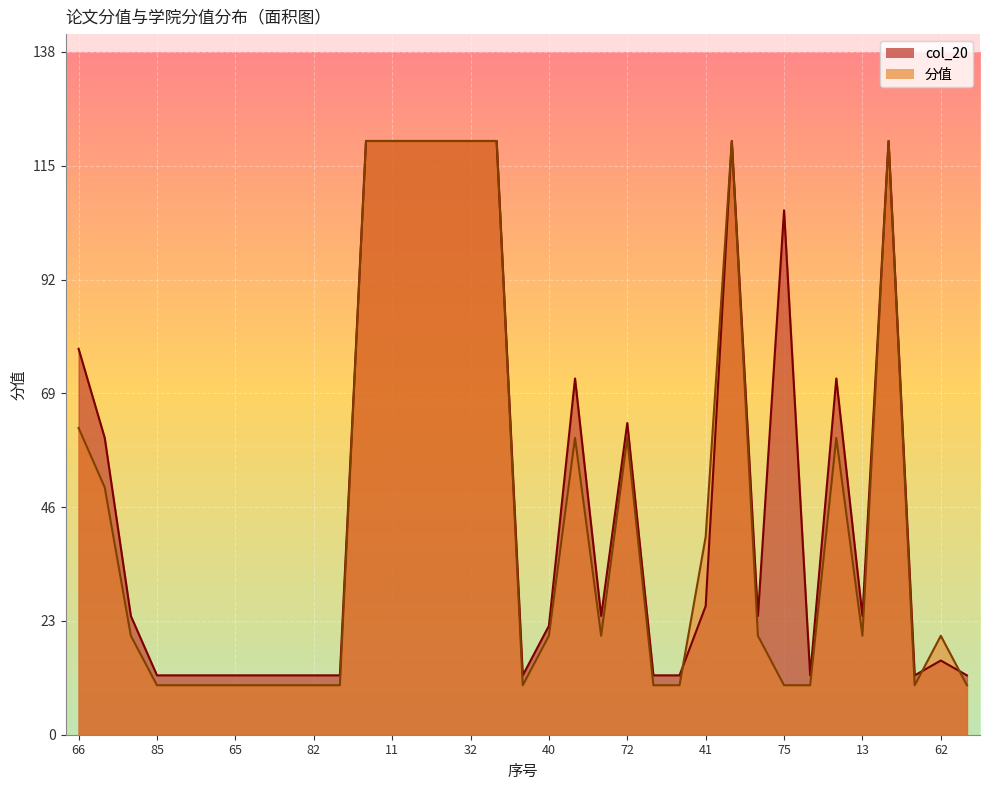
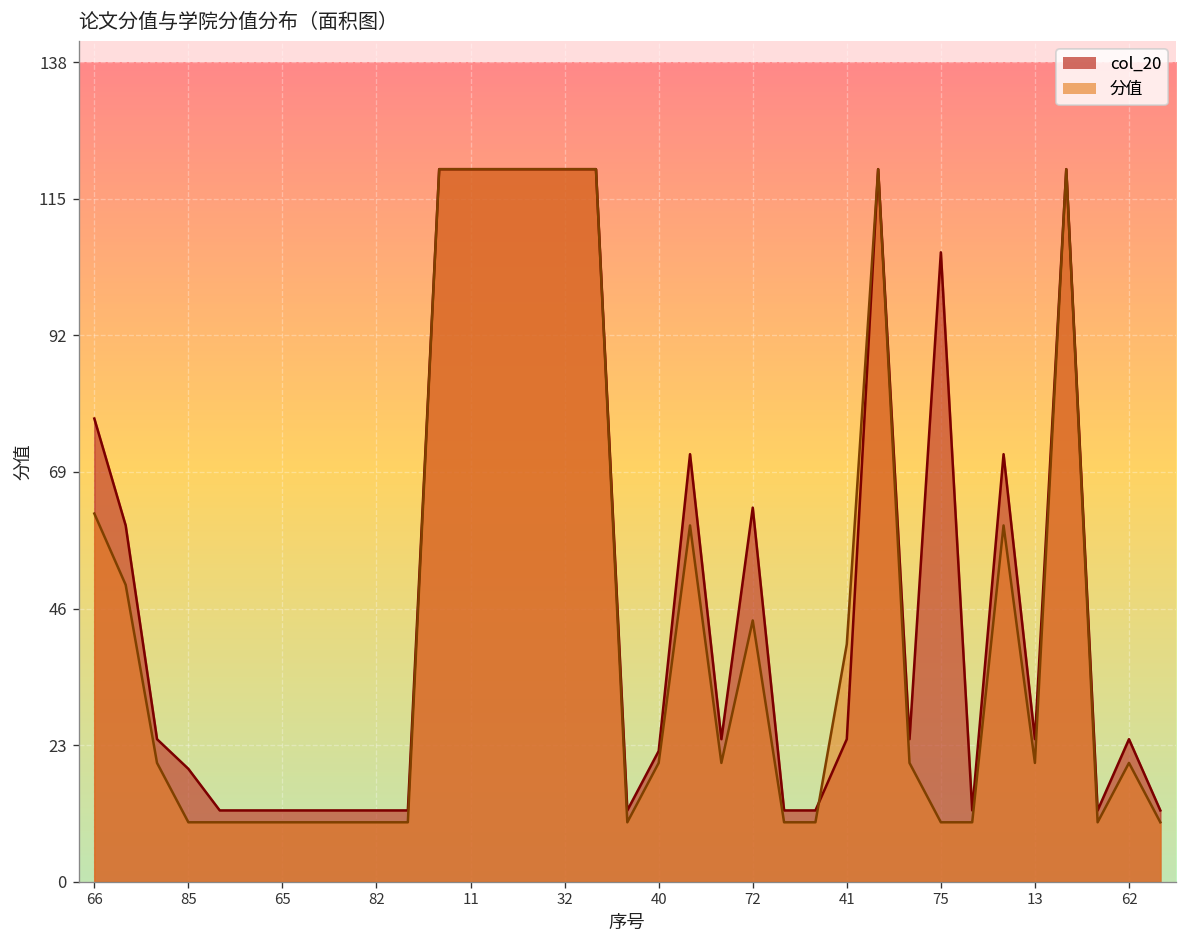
col_20, 85: 12 -> 19
分值, 72: 60 -> 44
col_20, 41: 26 -> 24
col_20, 62: 15 -> 24
